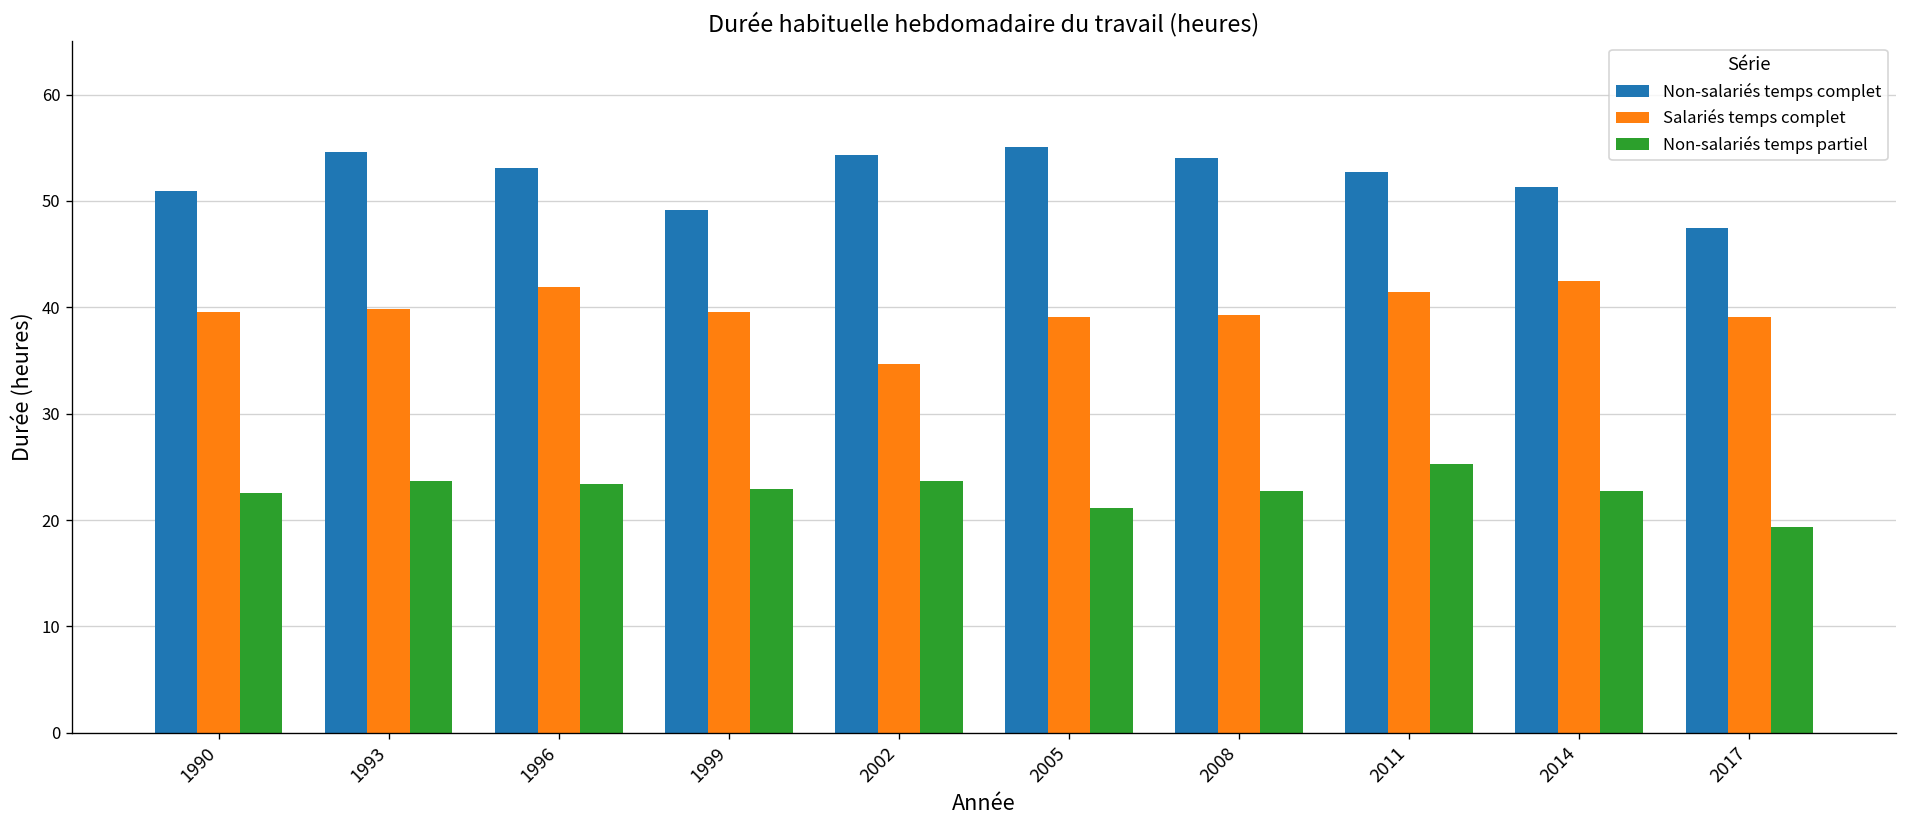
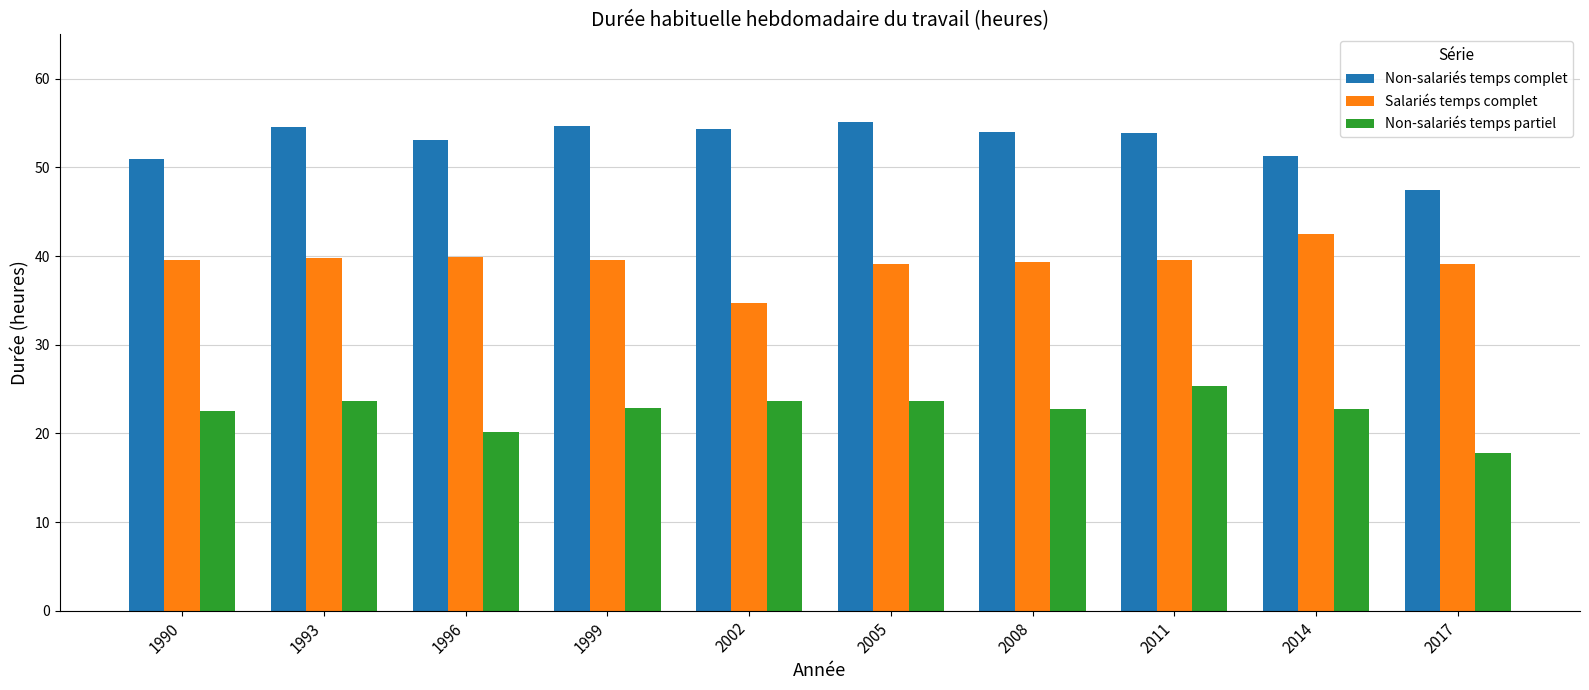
Salariés temps complet, 1996: 42 -> 40
Non-salariés temps partiel, 1996: 23 -> 20
Non-salariés temps complet, 1999: 49 -> 55
Non-salariés temps partiel, 2005: 21 -> 24
Non-salariés temps complet, 2011: 53 -> 54
Salariés temps complet, 2011: 41 -> 40
Non-salariés temps partiel, 2017: 19 -> 18
